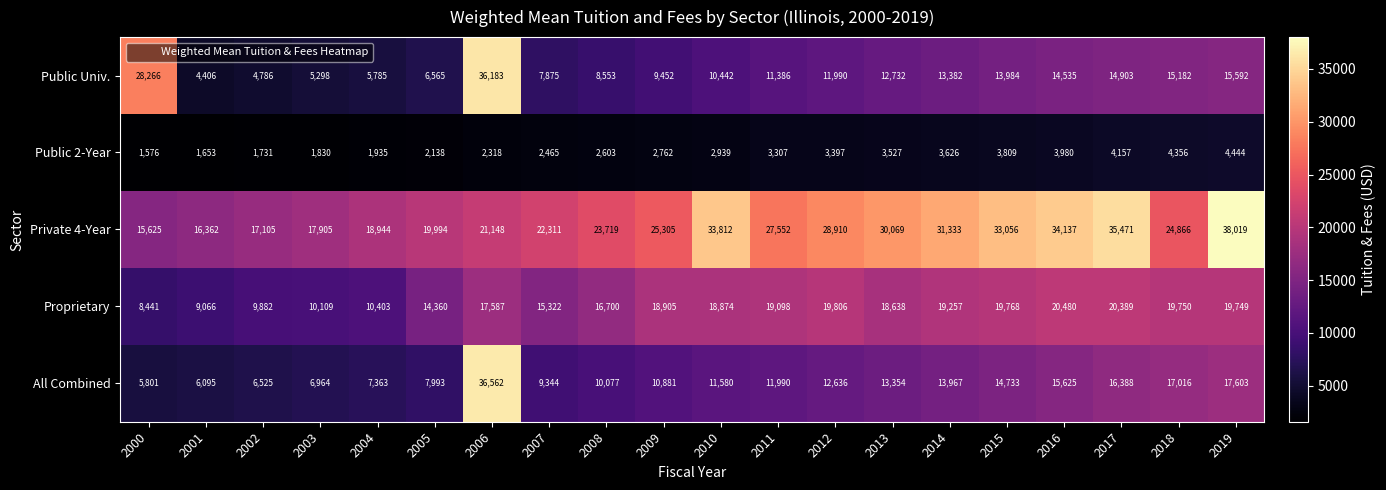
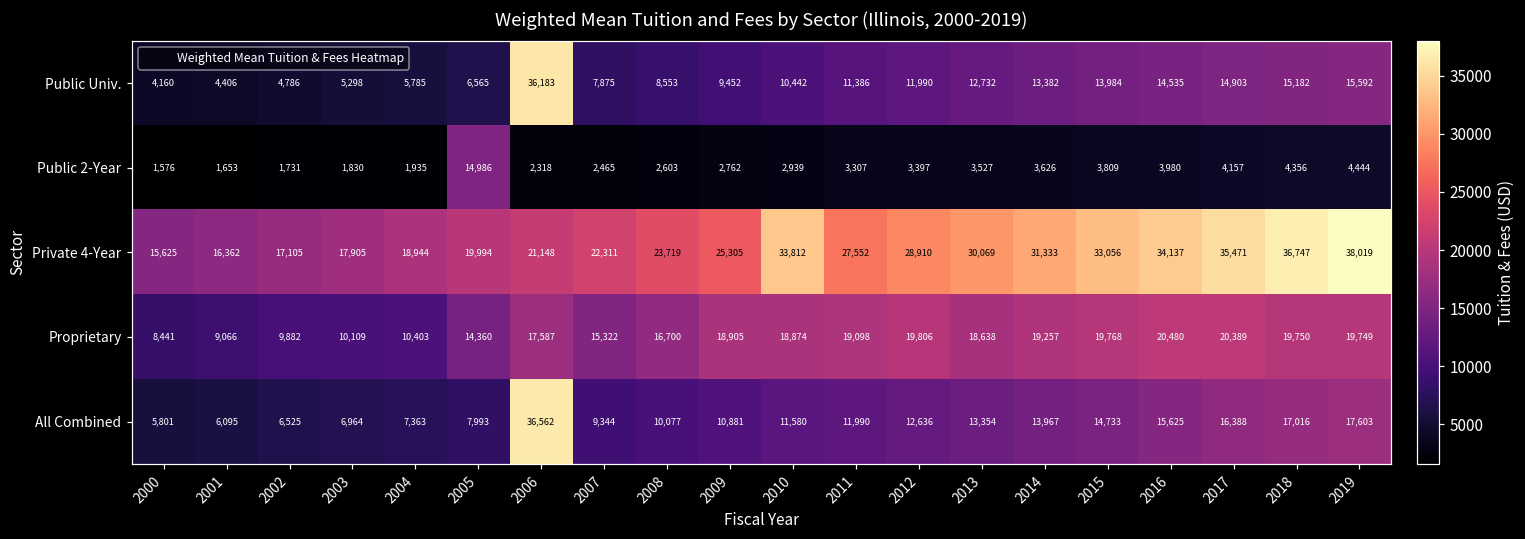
Public Univ., 2000: 28,266 -> 4,160
Public 2-Year, 2005: 2,138 -> 14,986
Private 4-Year, 2018: 24,866 -> 36,747
